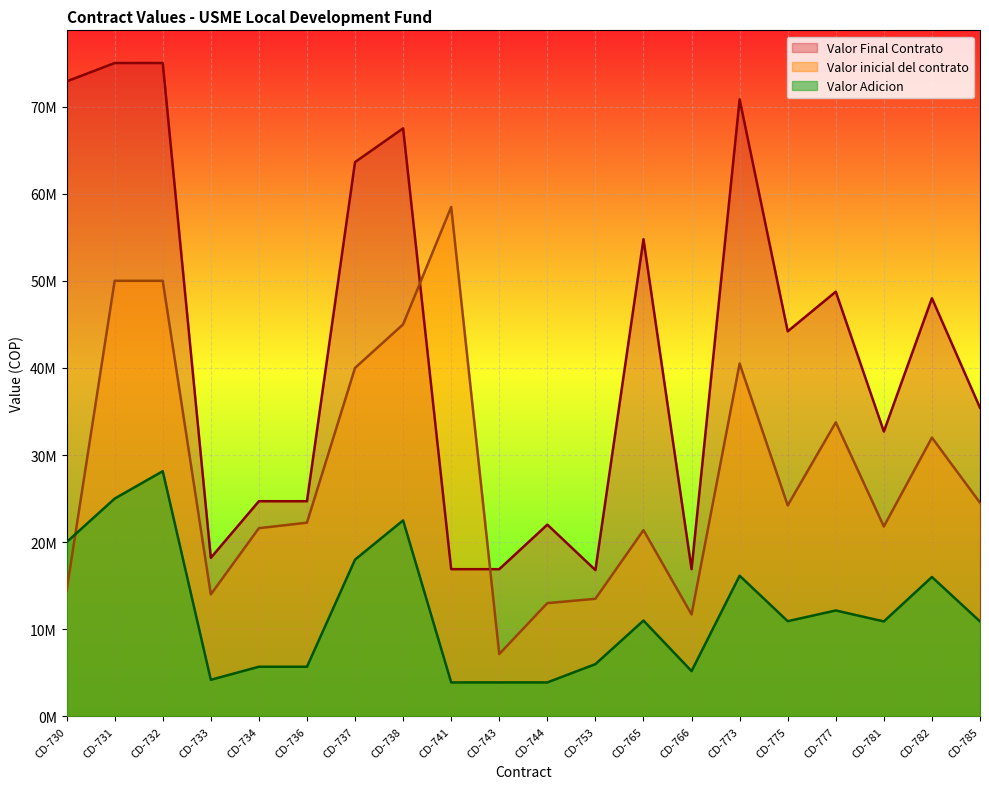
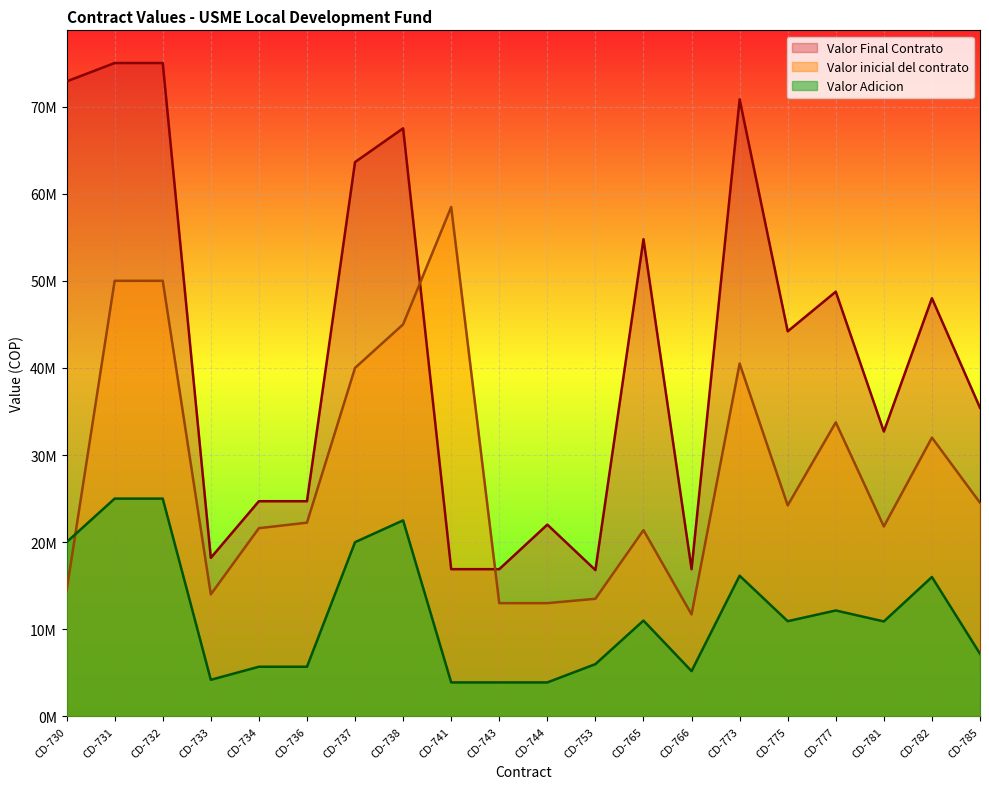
Valor Adicion, CD-732: 28000000 -> 25000000
Valor Adicion, CD-737: 18000000 -> 20000000
Valor inicial del contrato, CD-743: 7000000 -> 13000000
Valor Adicion, CD-785: 11000000 -> 7000000
